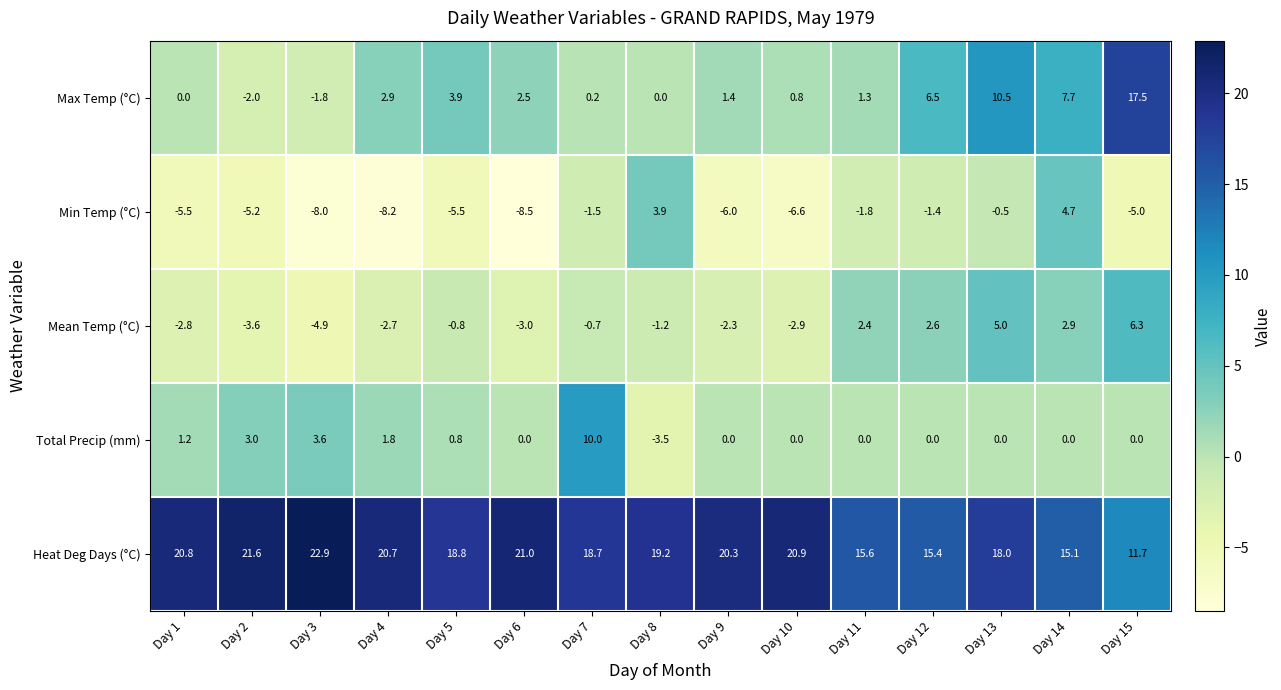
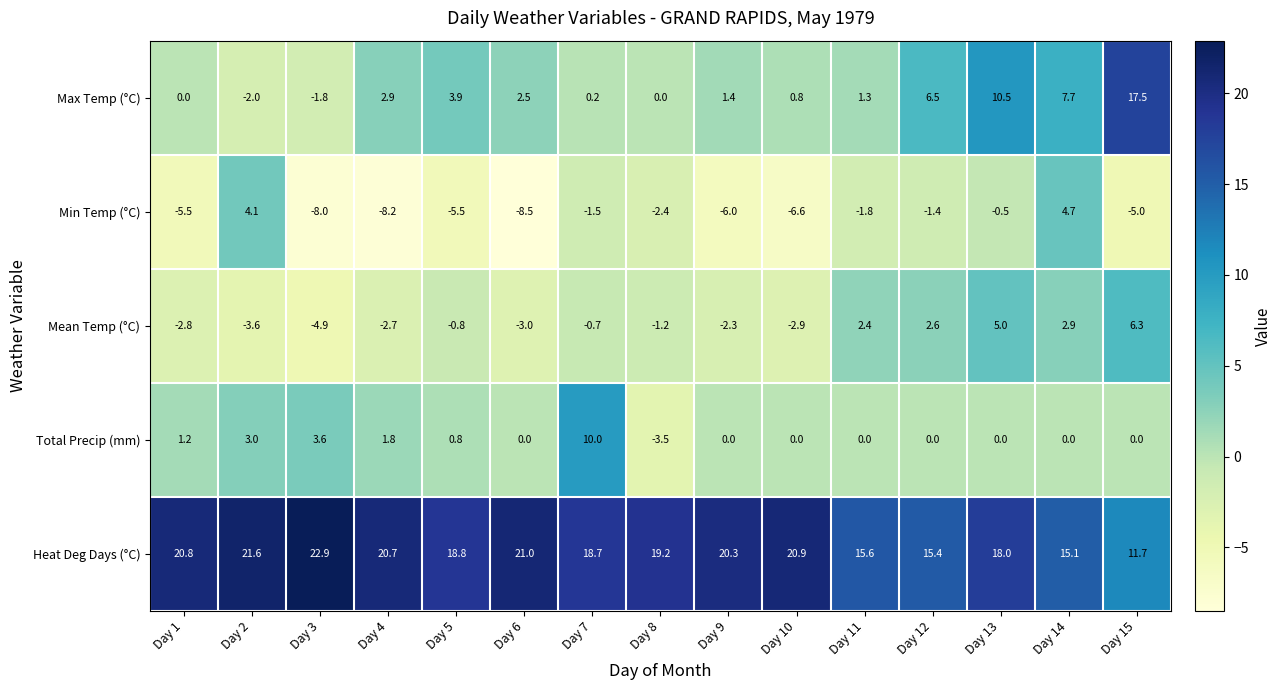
Min Temp (°C), Day 2: -5.2 -> 4.1
Min Temp (°C), Day 8: 3.9 -> -2.4
